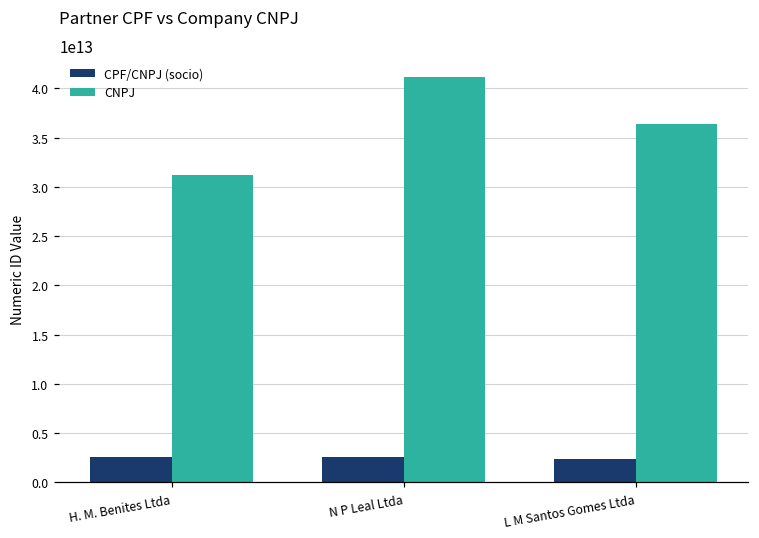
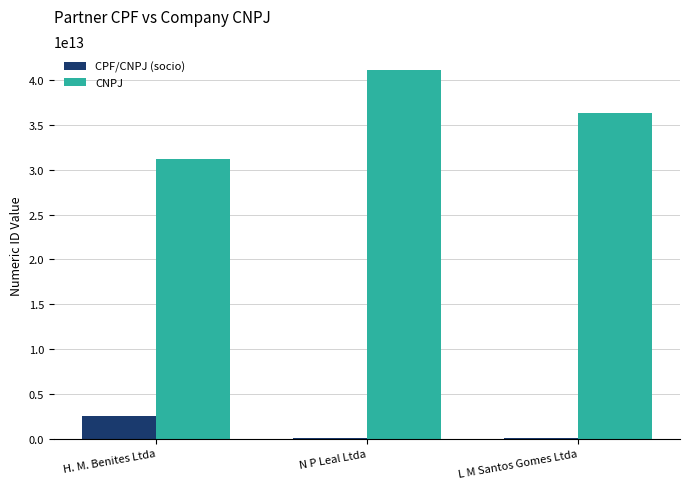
CPF/CNPJ (socio), N P Leal Ltda: 3000000000000 -> 0
CPF/CNPJ (socio), L M Santos Gomes Ltda: 2000000000000 -> 0
